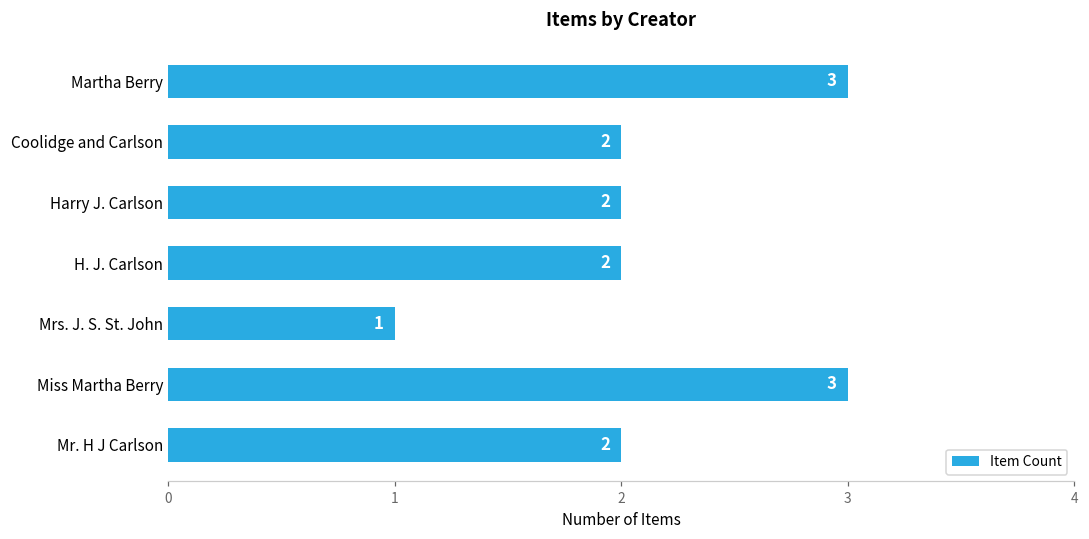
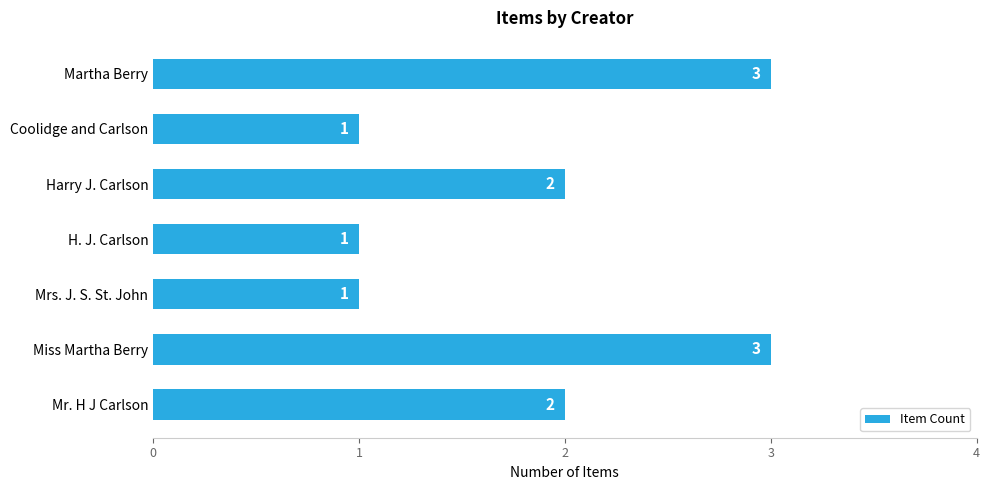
Coolidge and Carlson: 2 -> 1
H. J. Carlson: 2 -> 1
